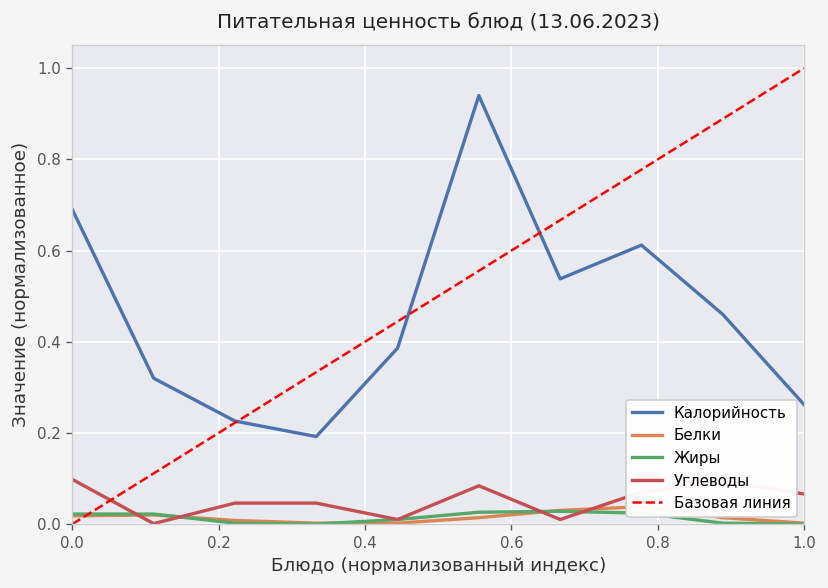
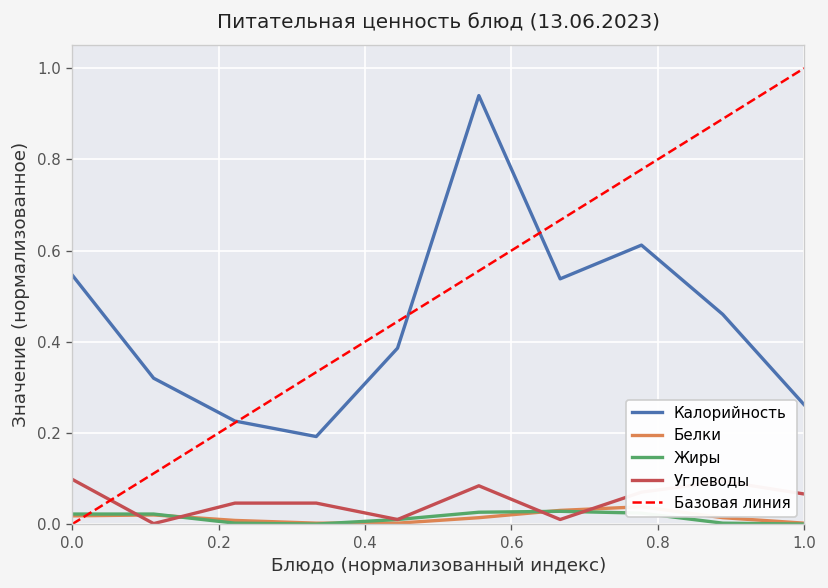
Калорийность, 0.0: 0.69 -> 0.55
